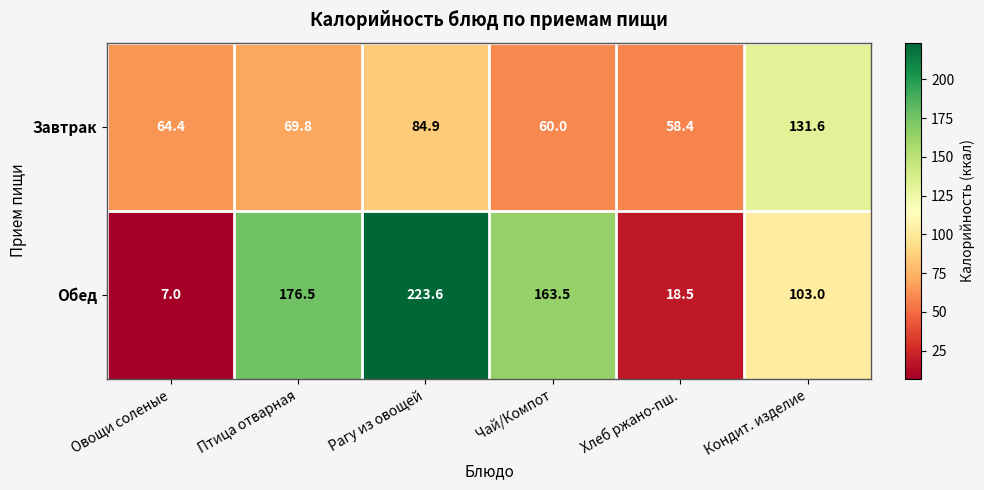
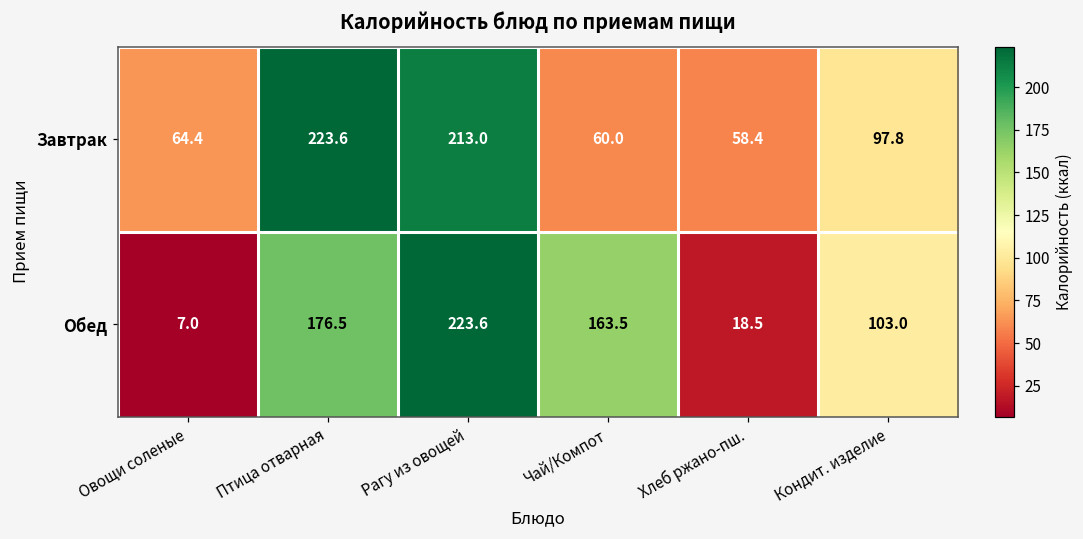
Завтрак, Птица отварная: 69.8 -> 223.6
Завтрак, Рагу из овощей: 84.9 -> 213.0
Завтрак, Кондит. изделие: 131.6 -> 97.8
